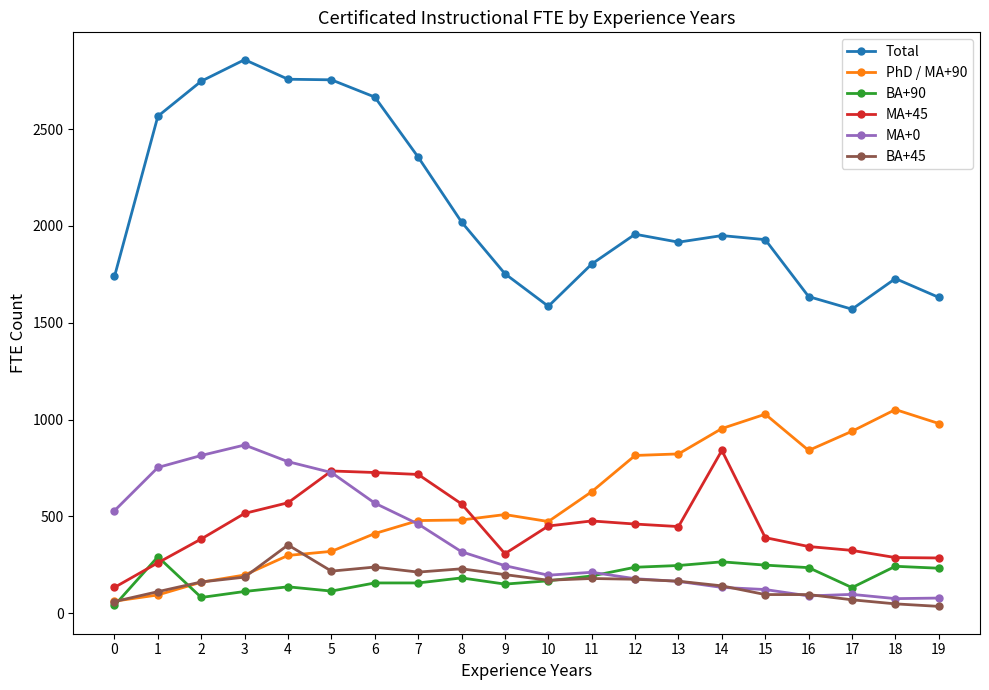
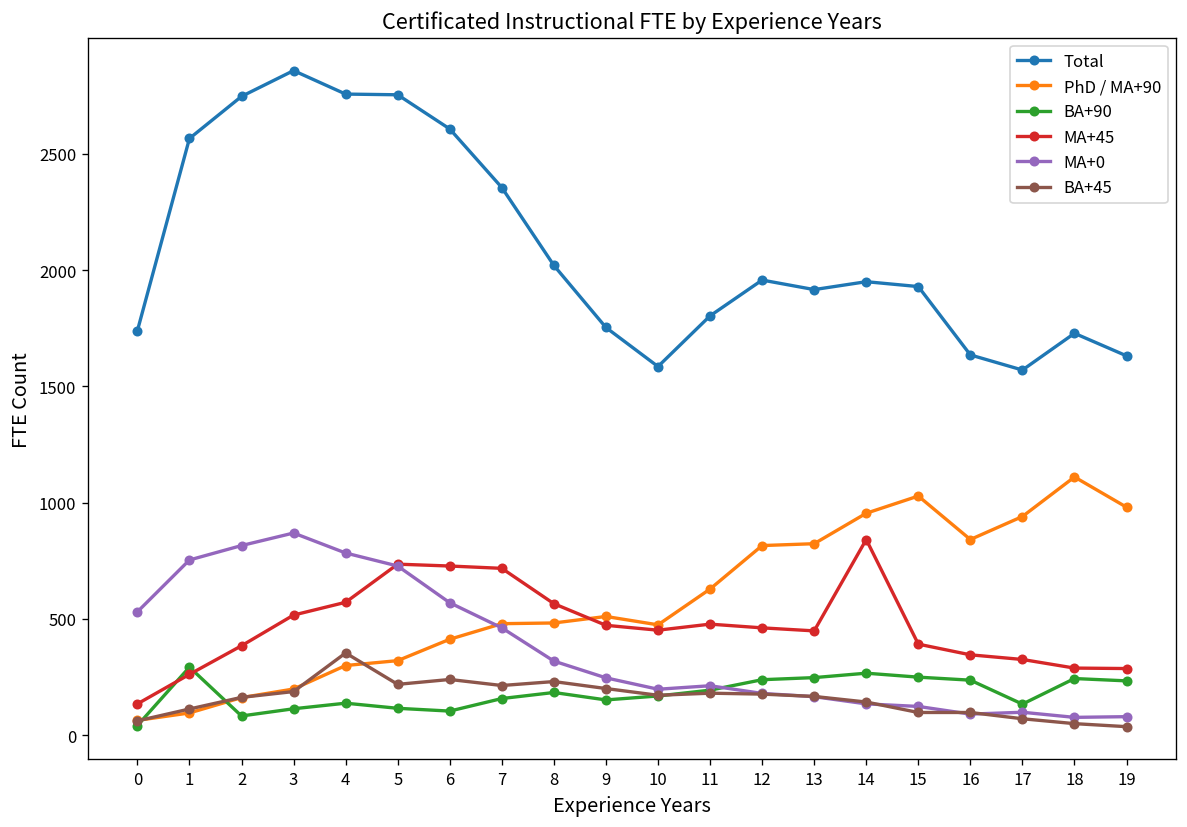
Total, 6: 2670 -> 2610
BA+90, 6: 160 -> 100
MA+45, 9: 310 -> 470
PhD / MA+90, 18: 1050 -> 1110
